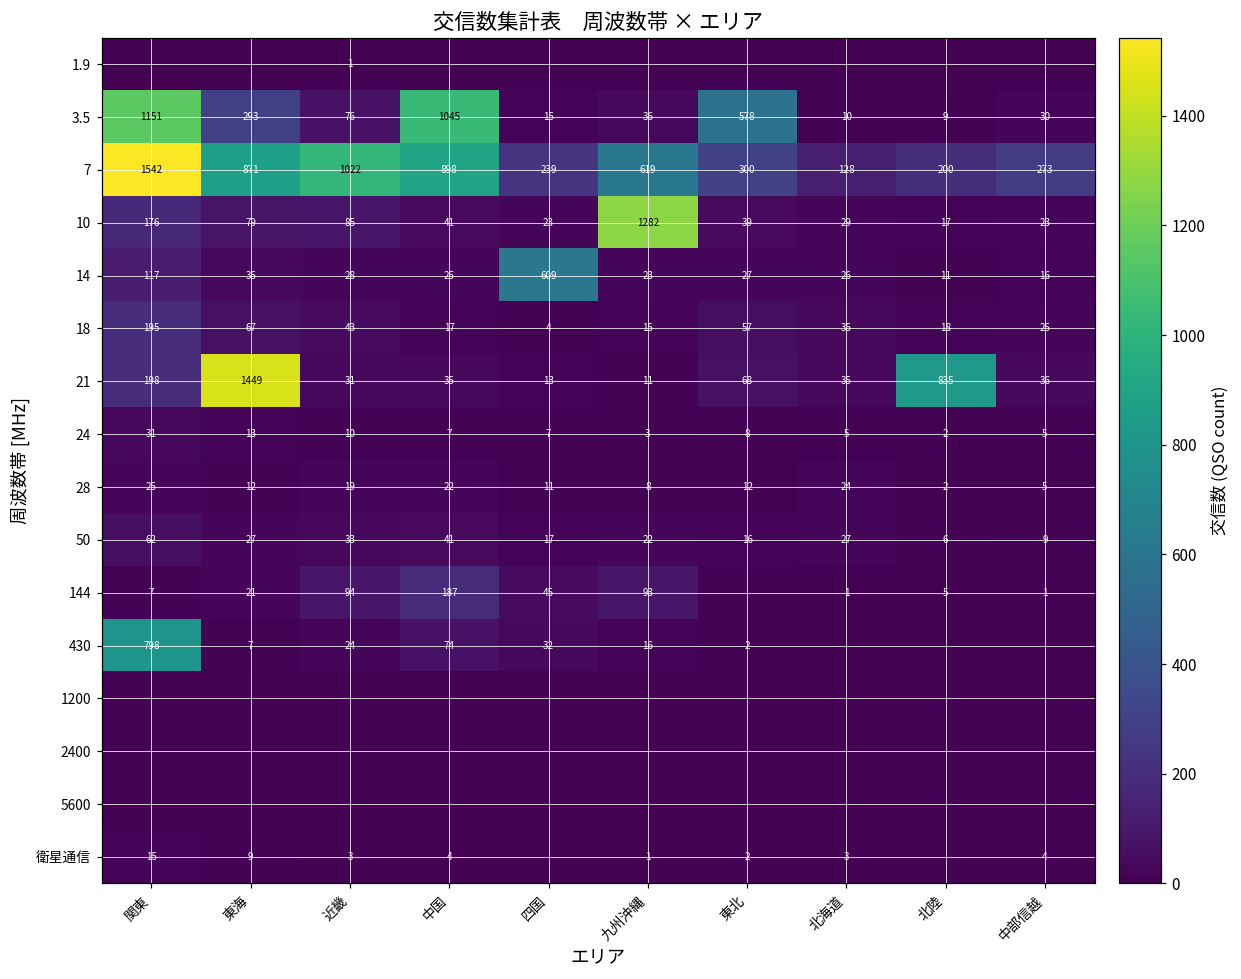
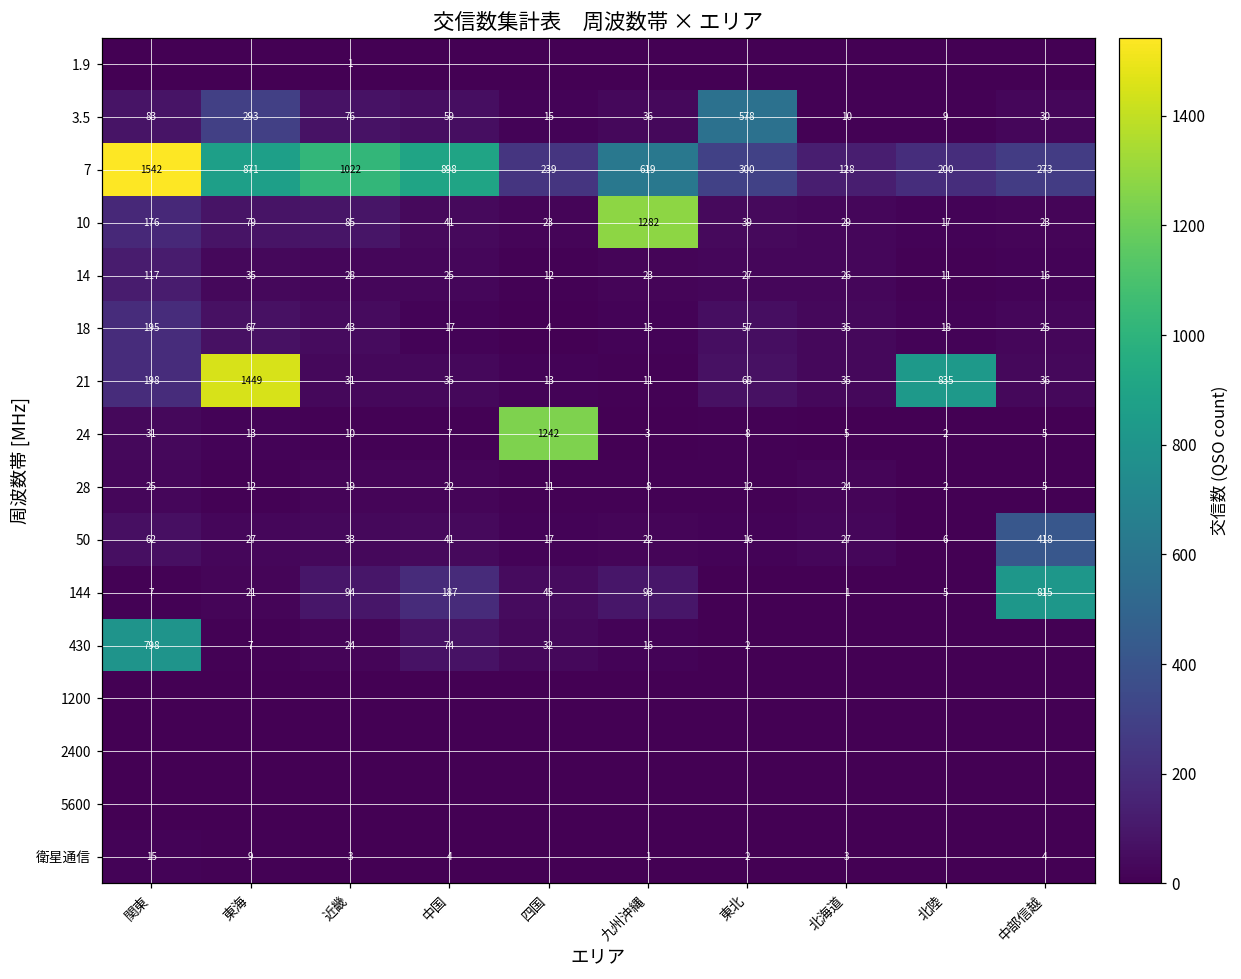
3.5, 関東: 1151 -> 83
3.5, 中国: 1045 -> 59
14, 四国: 609 -> 12
24, 四国: 7 -> 1242
50, 中部信越: 9 -> 418
144, 中部信越: 1 -> 815
